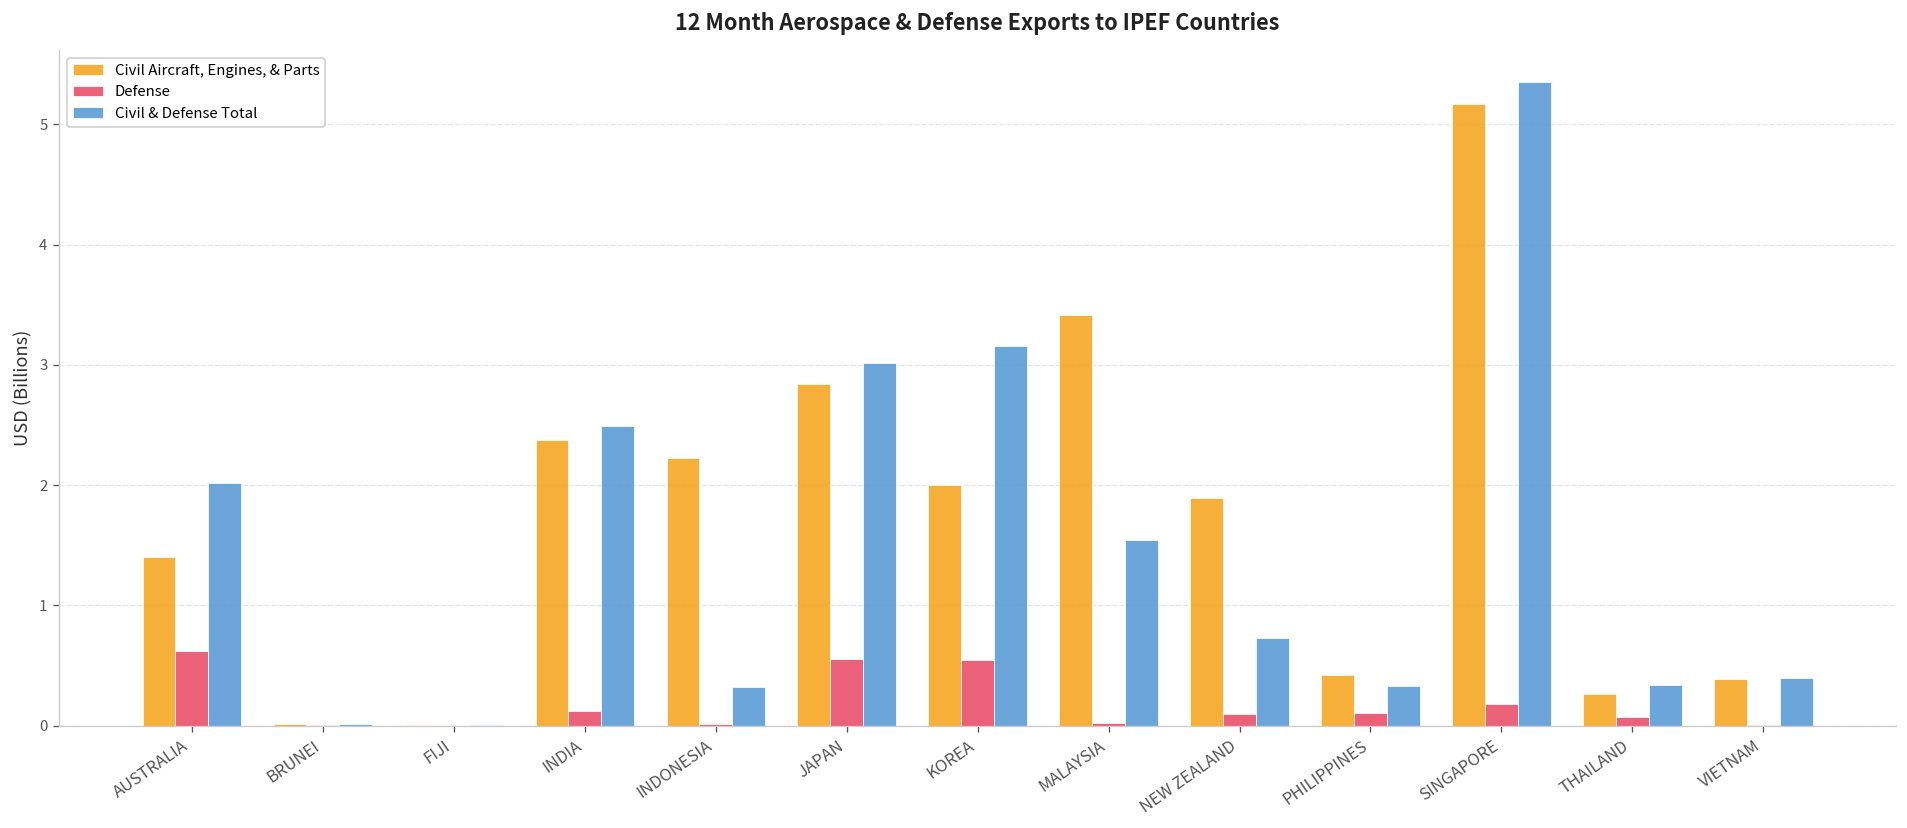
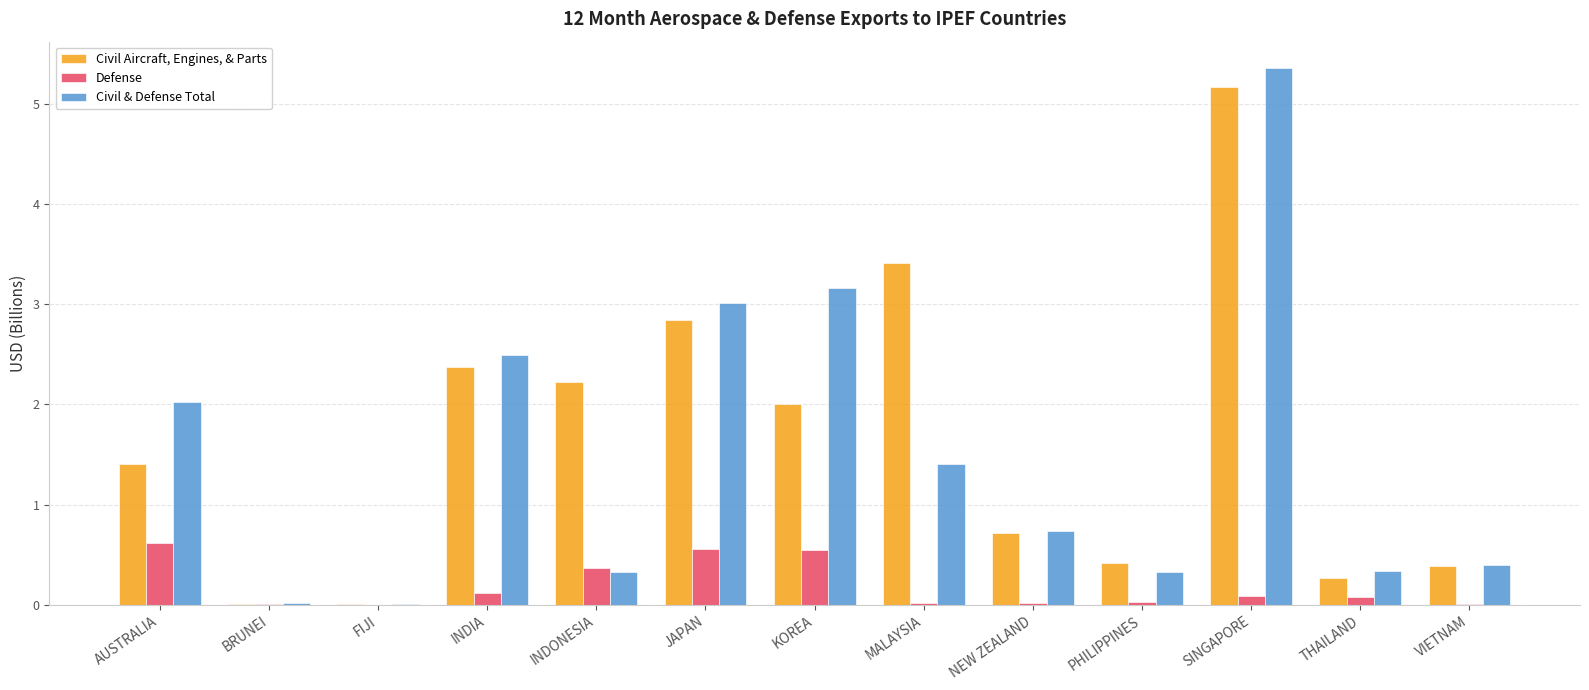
Defense, INDONESIA: 0.02 -> 0.36
Civil & Defense Total, MALAYSIA: 1.54 -> 1.41
Civil Aircraft, Engines, & Parts, NEW ZEALAND: 1.89 -> 0.71
Defense, NEW ZEALAND: 0.10 -> 0.02
Defense, PHILIPPINES: 0.11 -> 0.03
Defense, SINGAPORE: 0.18 -> 0.09
